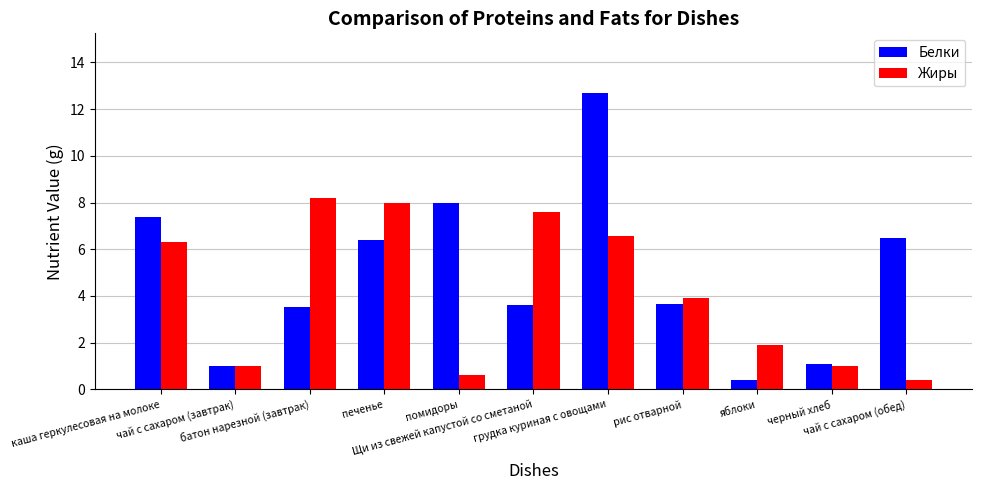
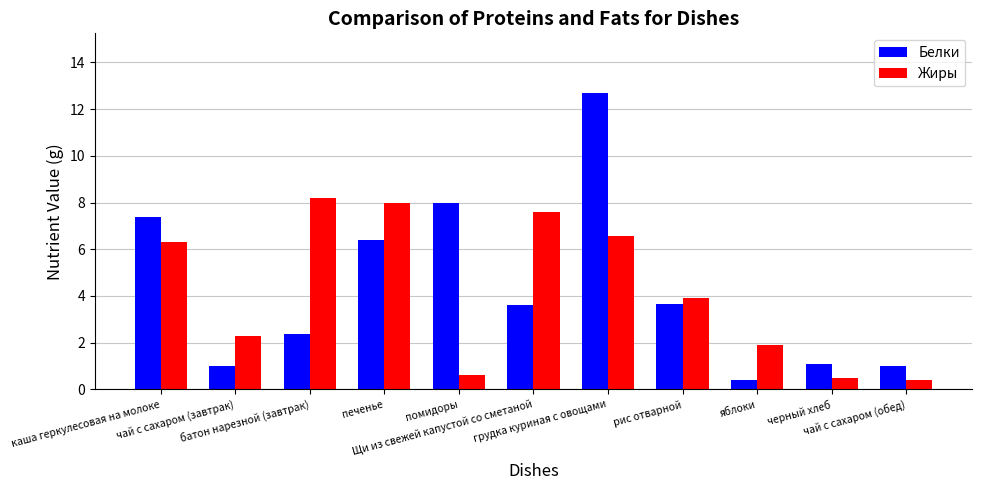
Жиры, чай с сахаром (завтрак): 1.0 -> 2.3
Белки, батон нарезной (завтрак): 3.5 -> 2.4
Жиры, черный хлеб: 1.0 -> 0.5
Белки, чай с сахаром (обед): 6.5 -> 1.0
